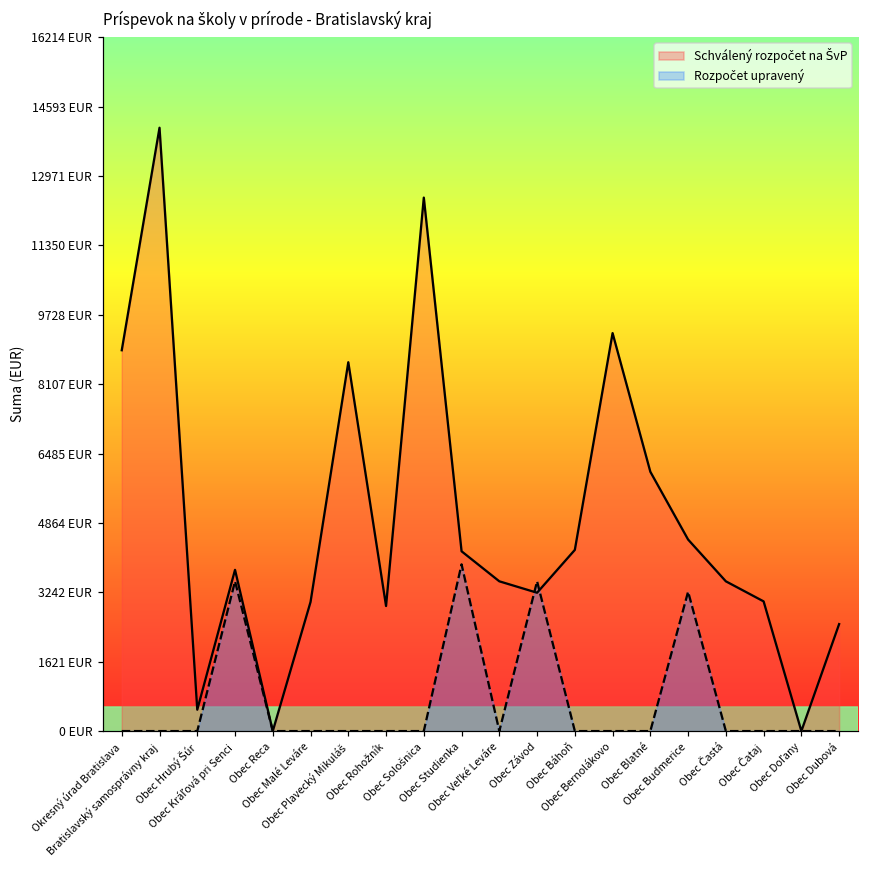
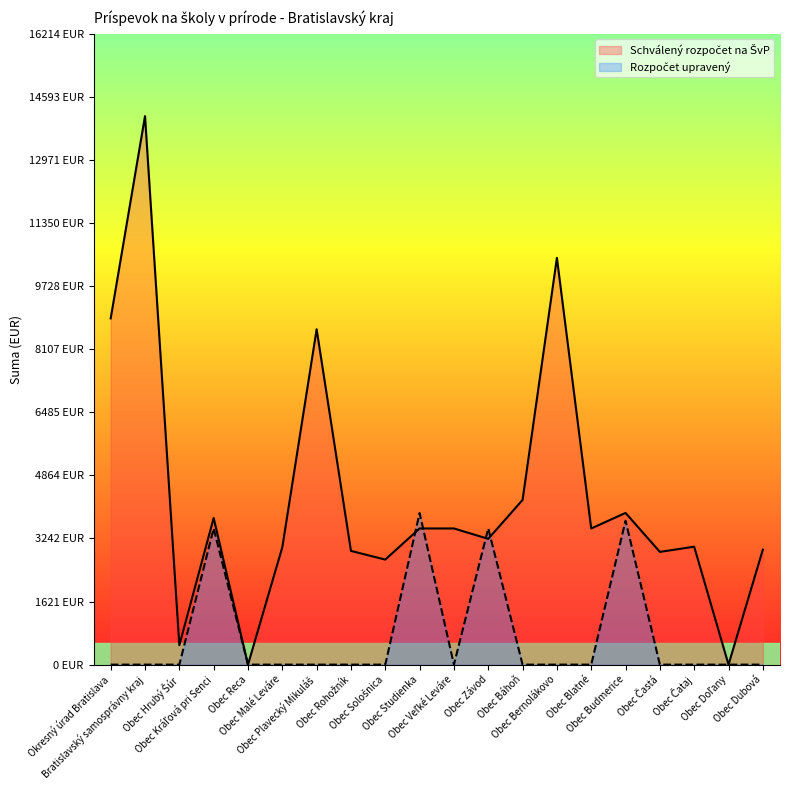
Schválený rozpočet na ŠvP, Obec Sološnica: 12500 EUR -> 2700 EUR
Schválený rozpočet na ŠvP, Obec Studienka: 4200 EUR -> 3500 EUR
Schválený rozpočet na ŠvP, Obec Bernolákovo: 9300 EUR -> 10500 EUR
Schválený rozpočet na ŠvP, Obec Blatné: 6100 EUR -> 3500 EUR
Schválený rozpočet na ŠvP, Obec Budmerice: 4500 EUR -> 3900 EUR
Rozpočet upravený, Obec Budmerice: 3300 EUR -> 3700 EUR
Schválený rozpočet na ŠvP, Obec Častá: 3500 EUR -> 2900 EUR
Schválený rozpočet na ŠvP, Obec Dubová: 2500 EUR -> 3000 EUR
